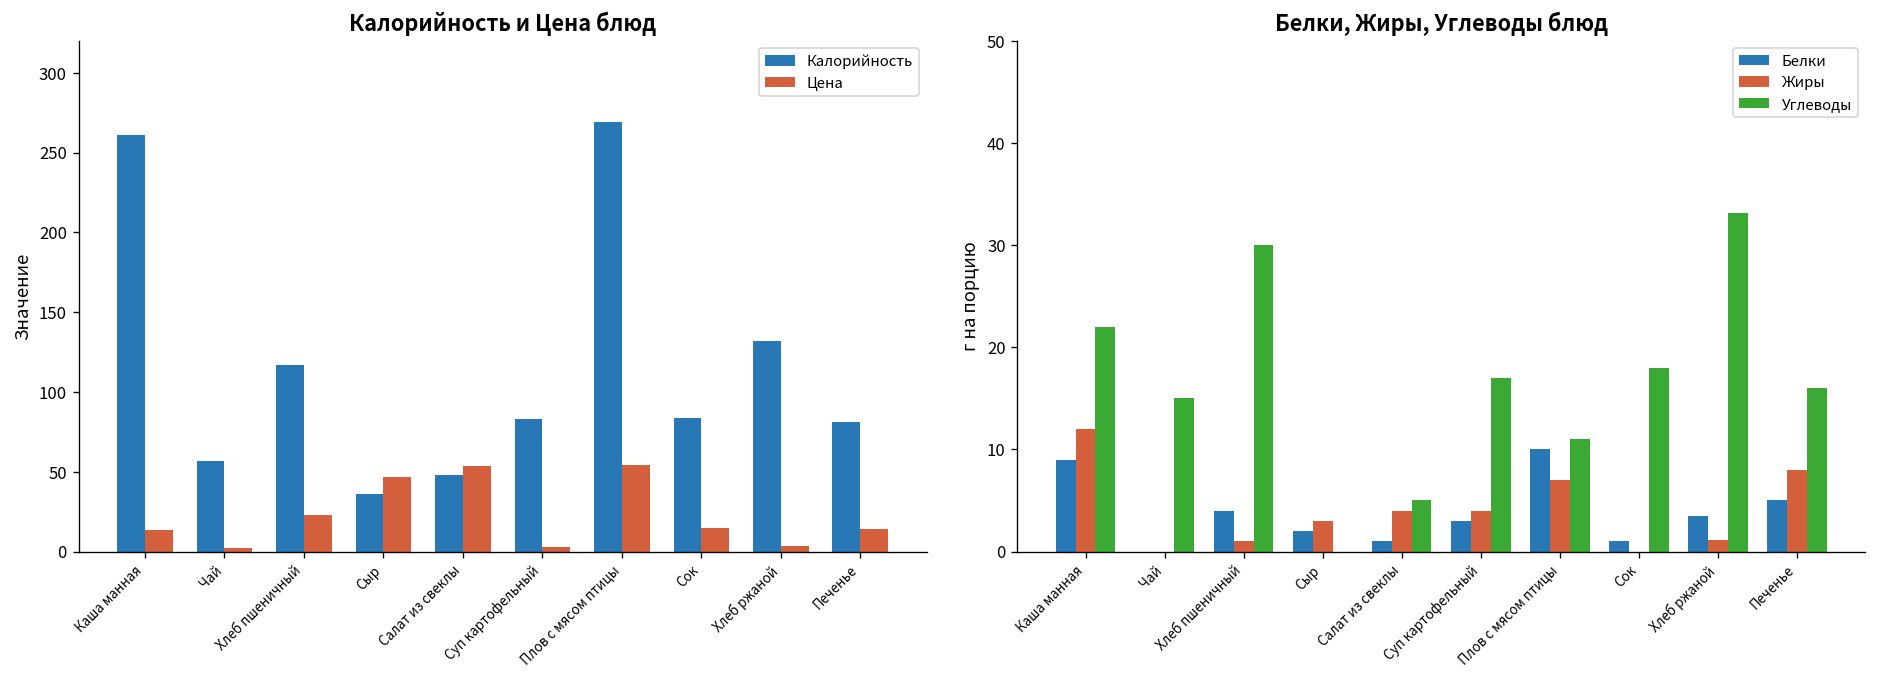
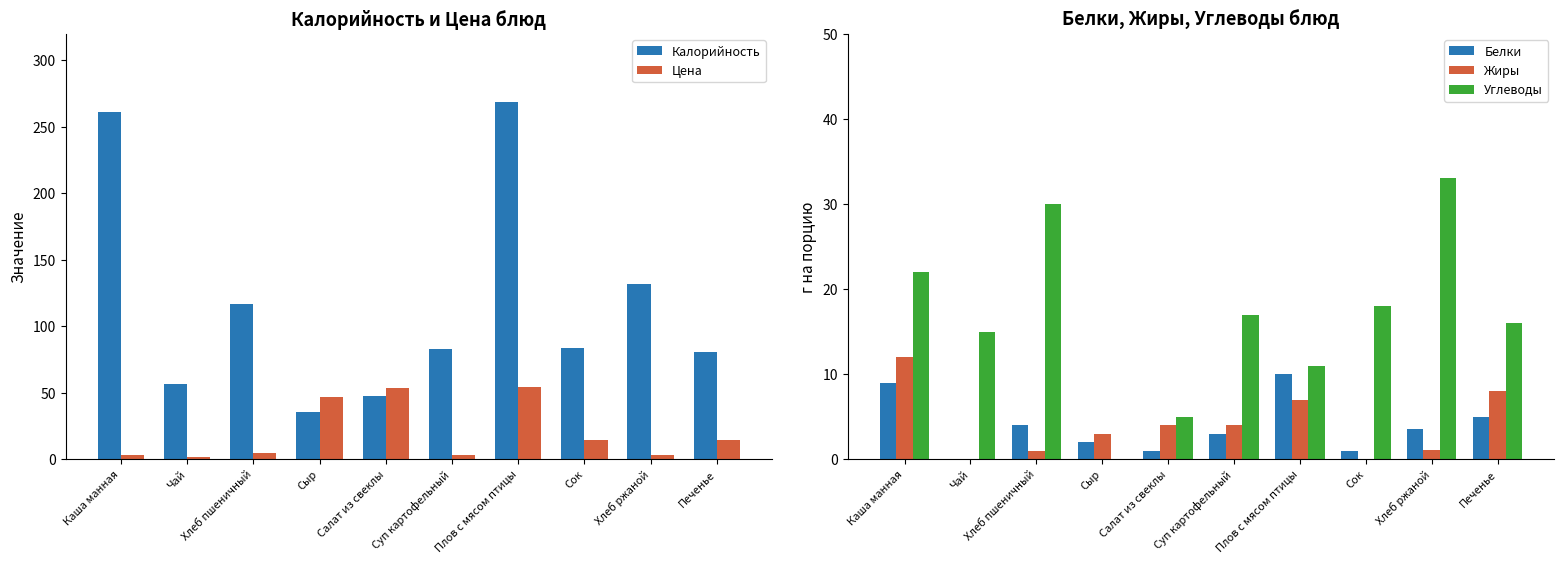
Калорийность и Цена блюд, Цена, Каша манная: 13 -> 3
Калорийность и Цена блюд, Цена, Хлеб пшеничный: 23 -> 5
